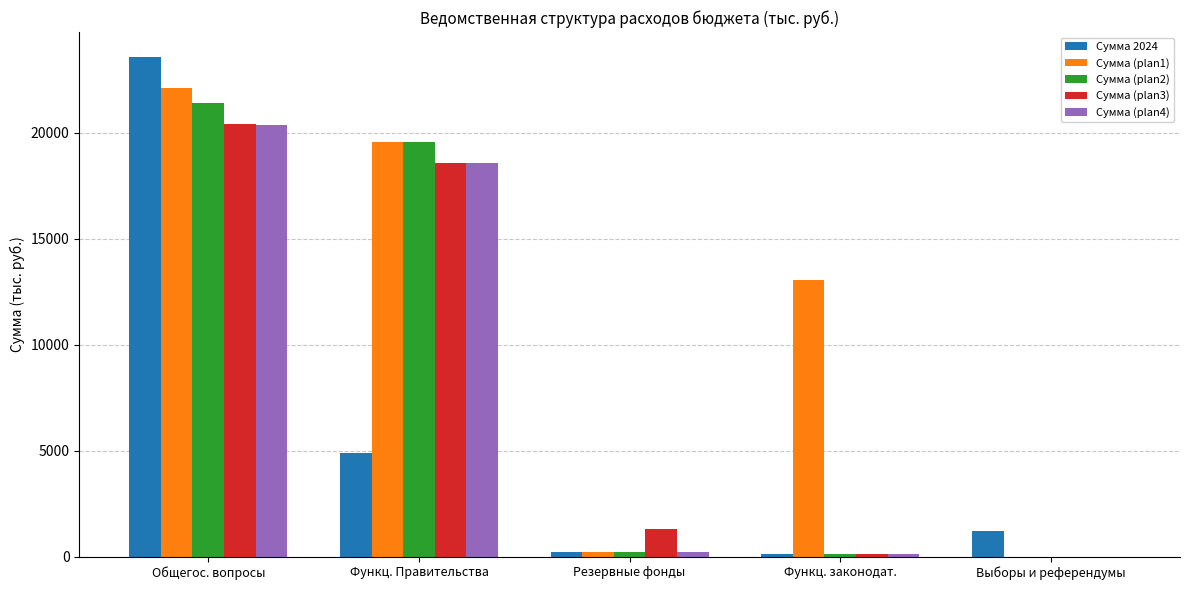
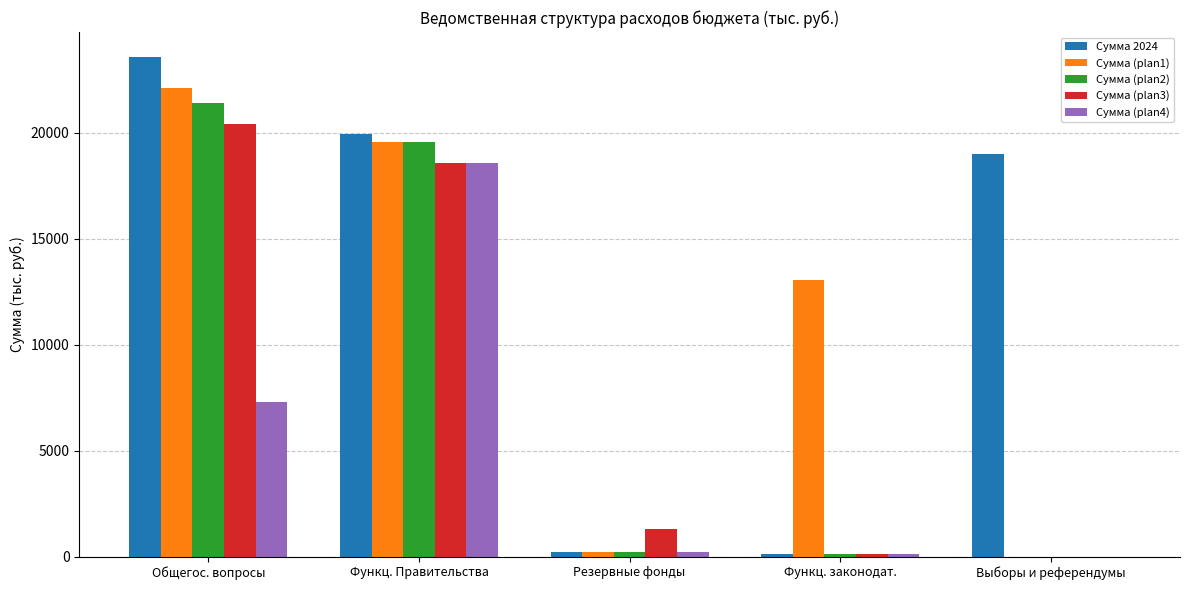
Сумма (plan4), Общегос. вопросы: 20400 -> 7300
Сумма 2024, Функц. Правительства: 4900 -> 19900
Сумма 2024, Выборы и референдумы: 1200 -> 19000
